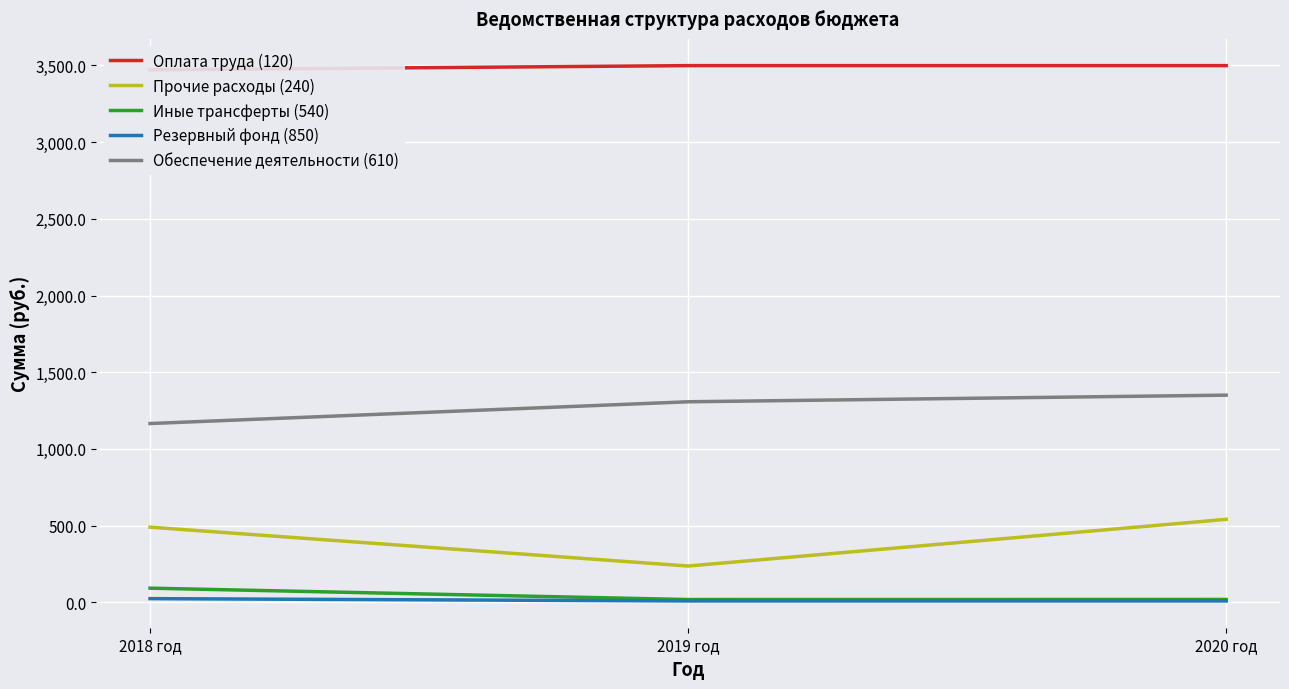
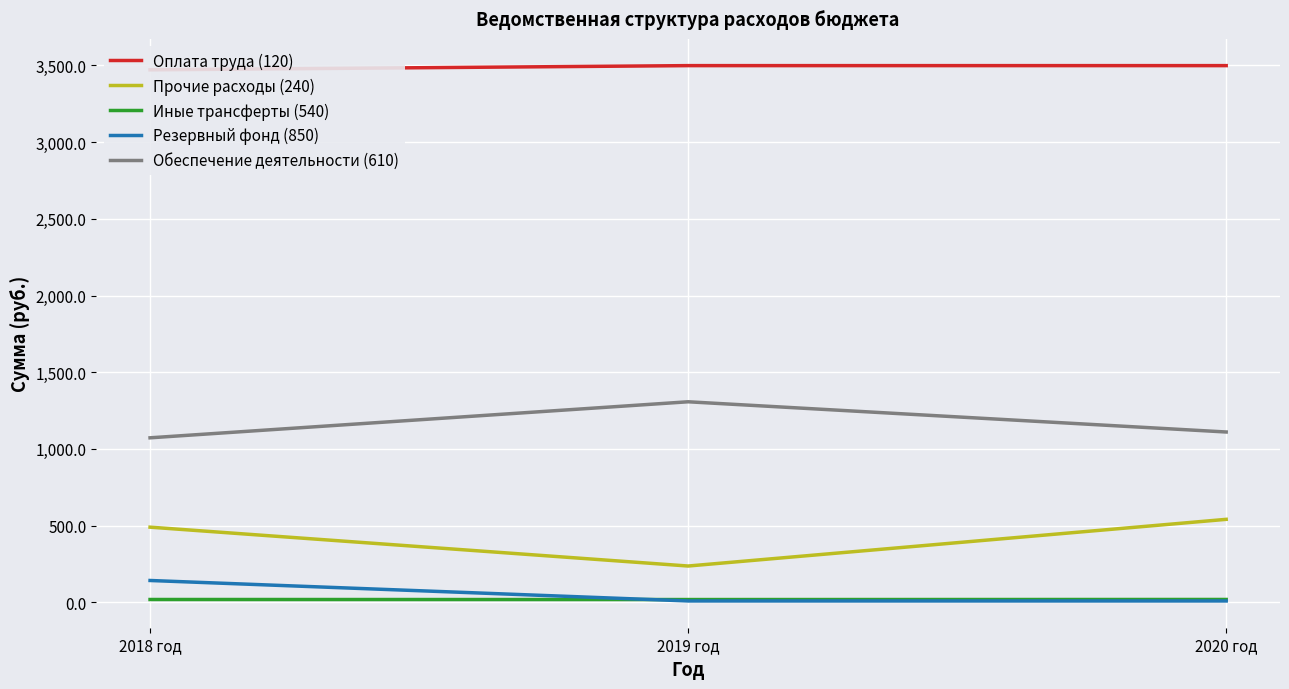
Иные трансферты (540), 2018 год: 90 -> 20
Резервный фонд (850), 2018 год: 20 -> 140
Обеспечение деятельности (610), 2018 год: 1,170 -> 1,070
Обеспечение деятельности (610), 2020 год: 1,350 -> 1,110
